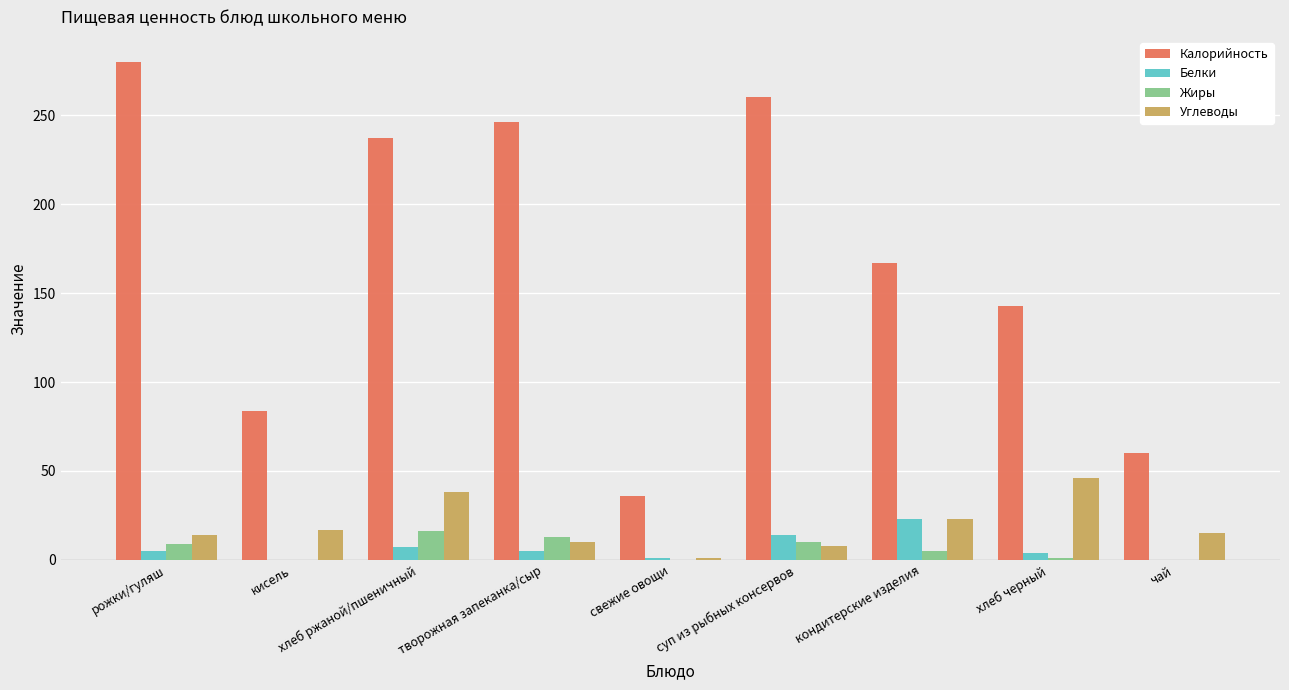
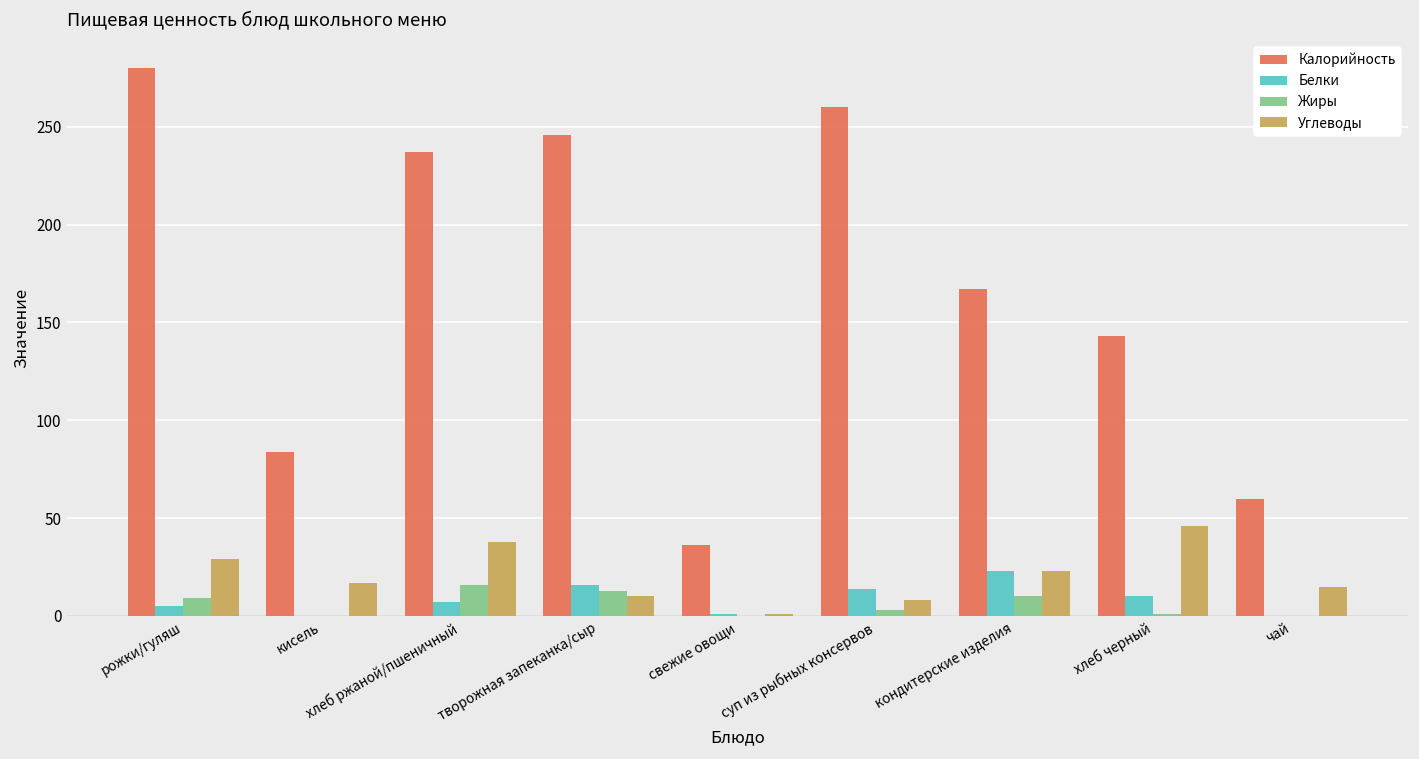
Углеводы, рожки/гуляш: 14 -> 29
Белки, творожная запеканка/сыр: 5 -> 16
Жиры, суп из рыбных консервов: 10 -> 3
Жиры, кондитерские изделия: 5 -> 10
Белки, хлеб черный: 4 -> 10
